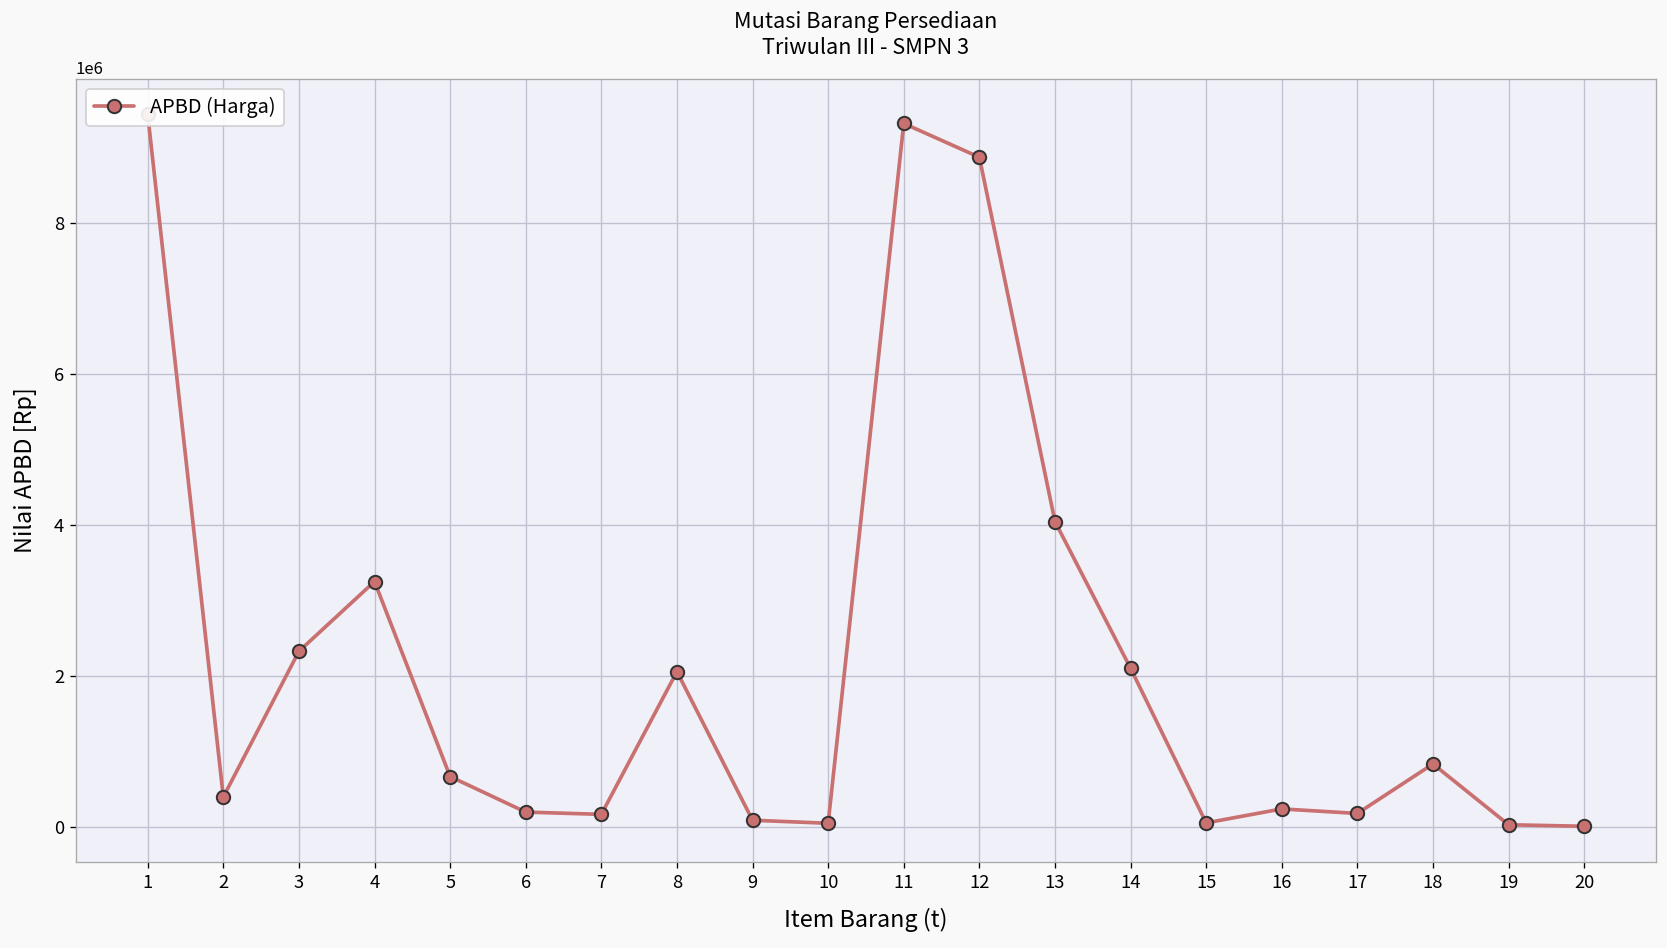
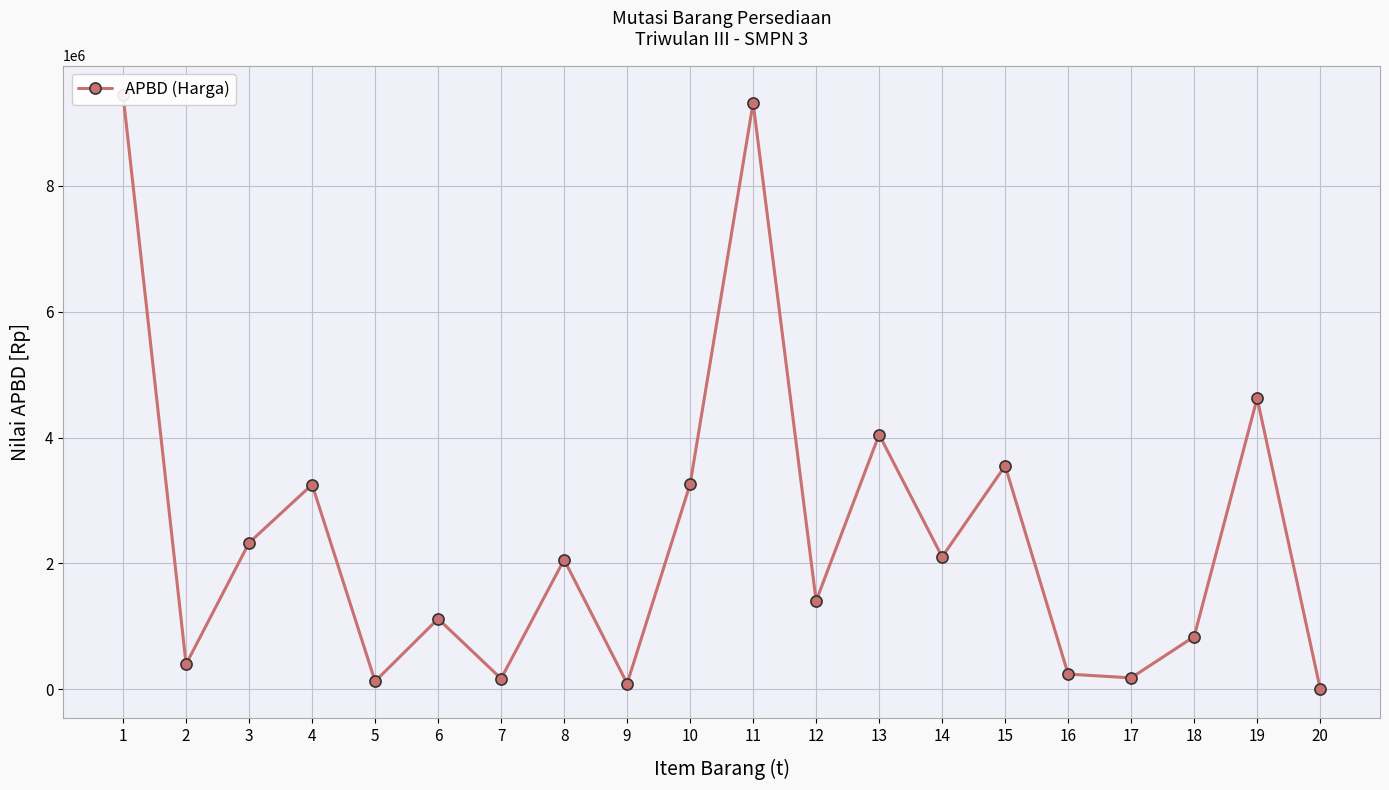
5: 700000 -> 100000
6: 200000 -> 1100000
10: 100000 -> 3300000
12: 8900000 -> 1400000
15: 100000 -> 3600000
19: 0 -> 4600000
